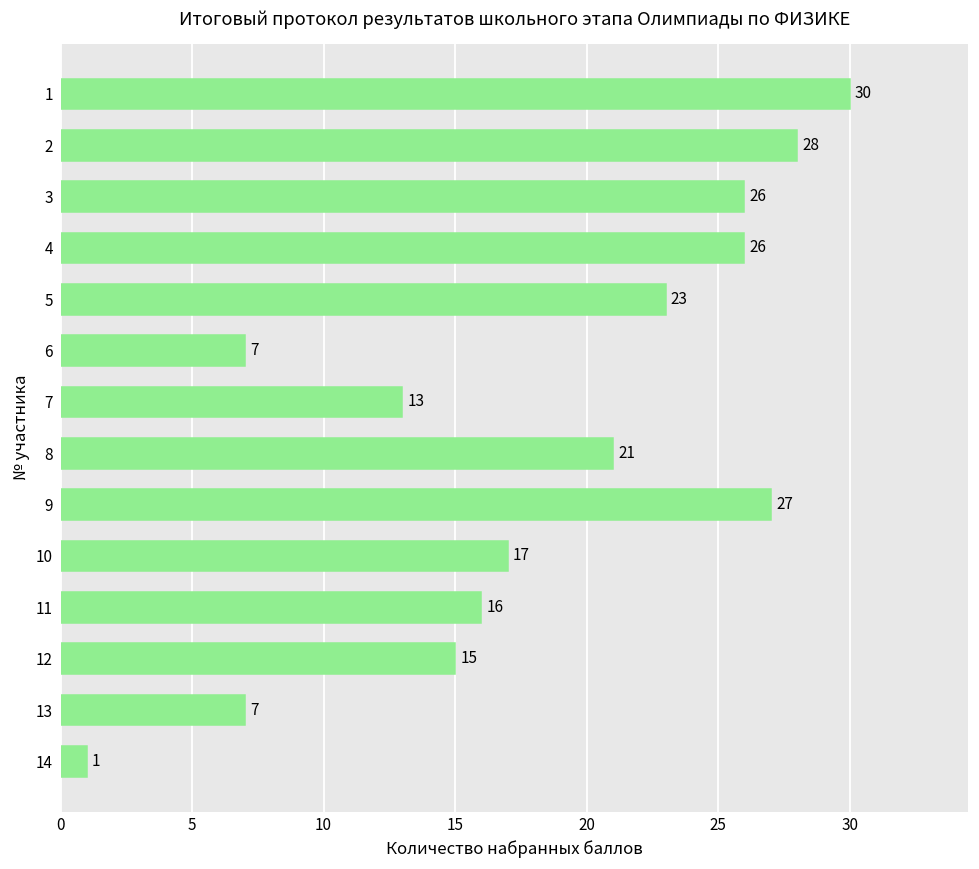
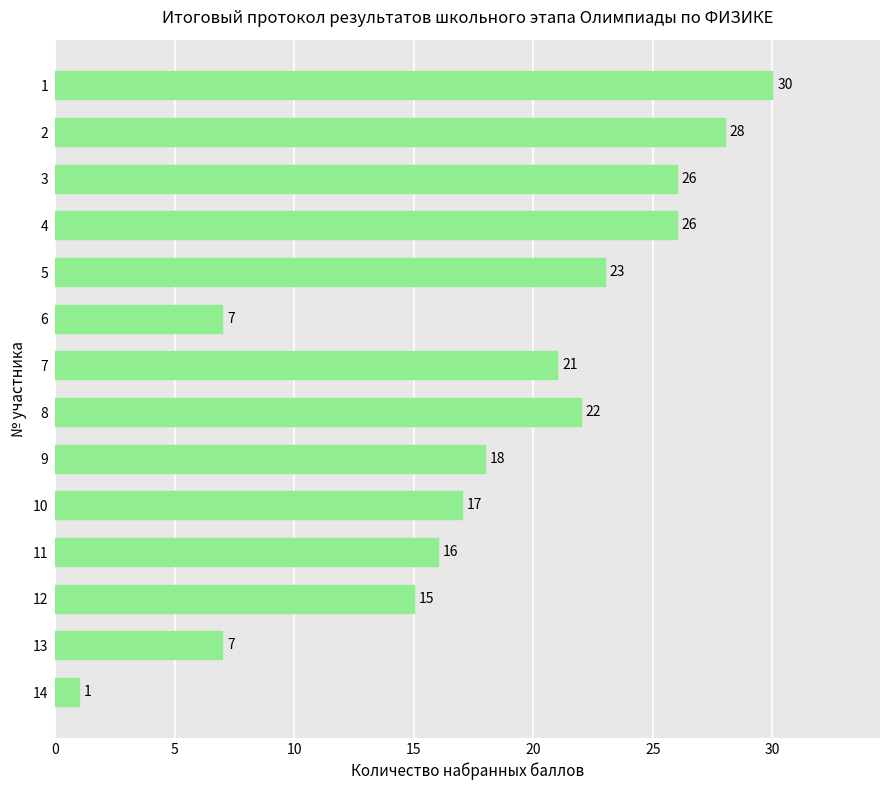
7: 13 -> 21
8: 21 -> 22
9: 27 -> 18
